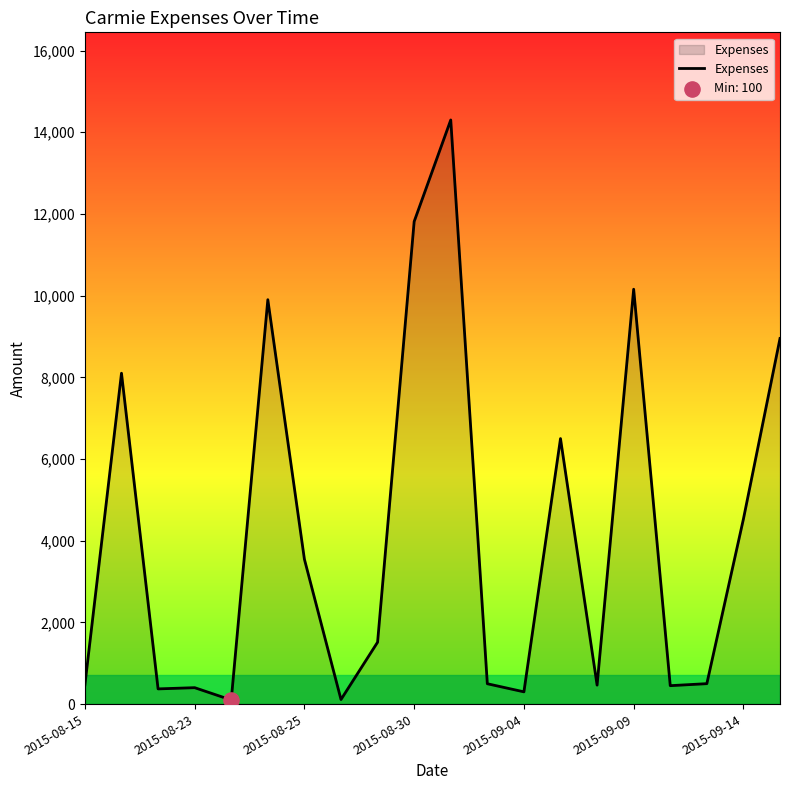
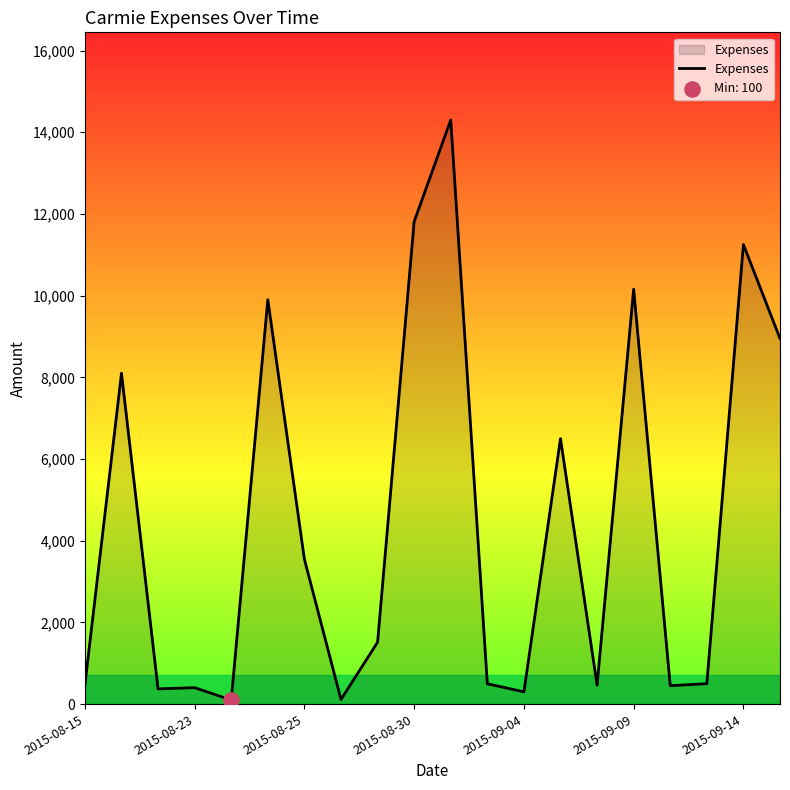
Expenses, 2015-09-14: 4,500 -> 11,300
